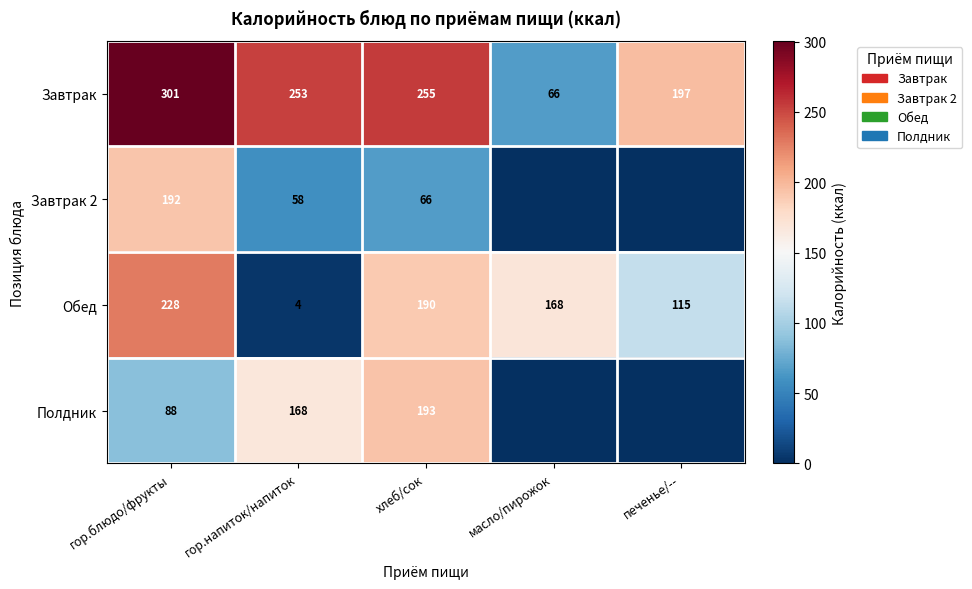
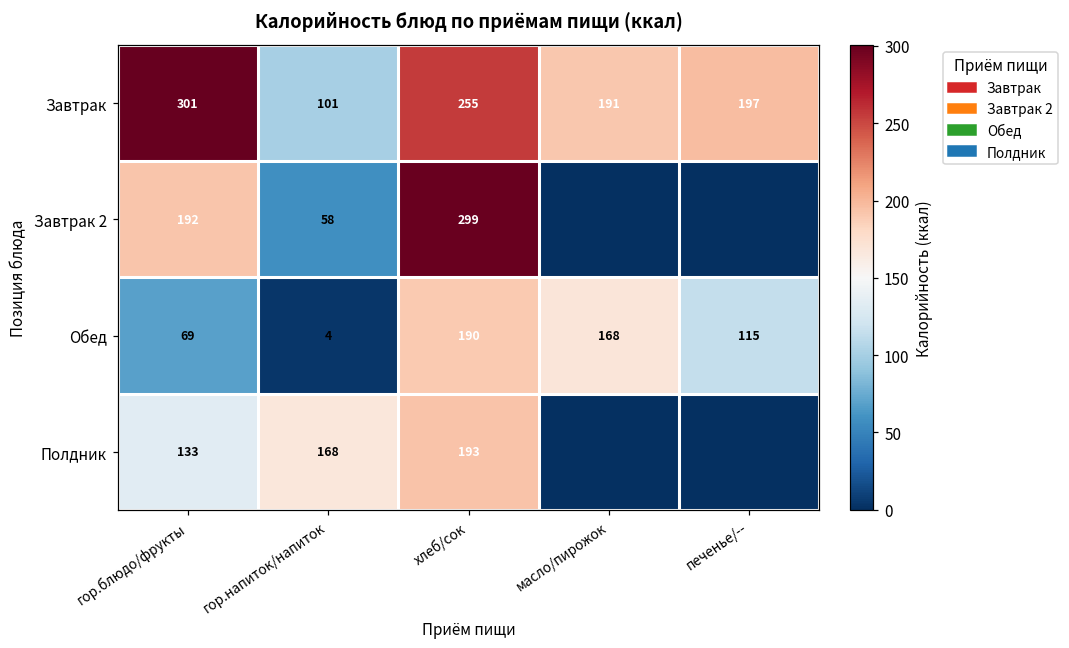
Завтрак, гор.напиток/напиток: 253 -> 101
Завтрак, масло/пирожок: 66 -> 191
Завтрак 2, хлеб/сок: 66 -> 299
Обед, гор.блюдо/фрукты: 228 -> 69
Полдник, гор.блюдо/фрукты: 88 -> 133
